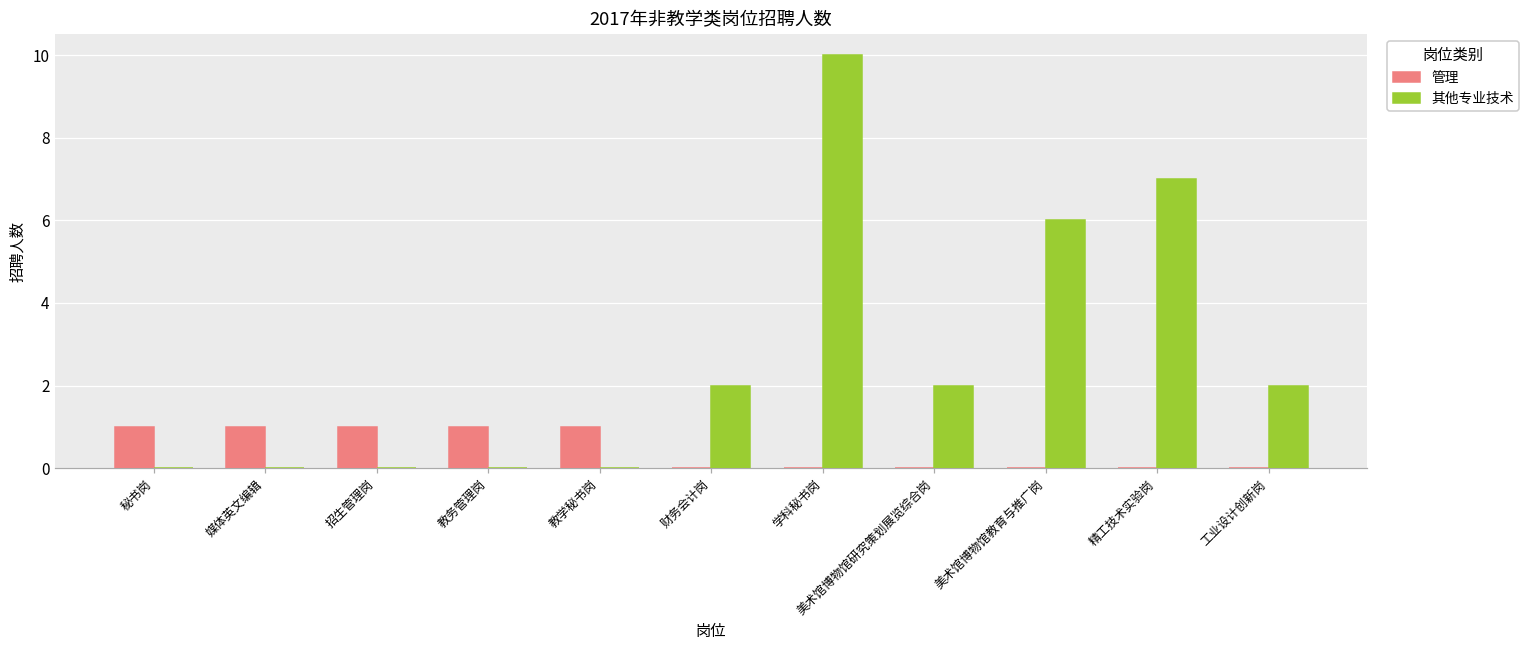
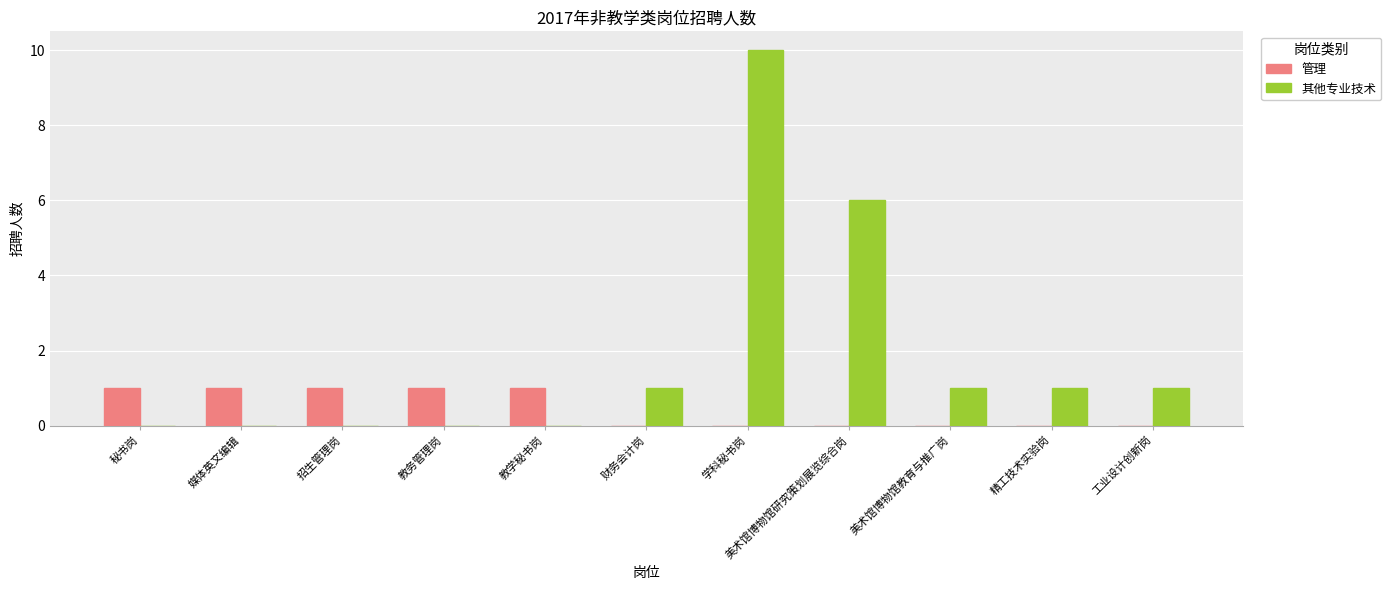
其他专业技术, 财务会计岗: 2 -> 1
其他专业技术, 美术馆博物馆研究策划展览综合岗: 2 -> 6
其他专业技术, 美术馆博物馆教育与推广岗: 6 -> 1
其他专业技术, 精工技术实验岗: 7 -> 1
其他专业技术, 工业设计创新岗: 2 -> 1
